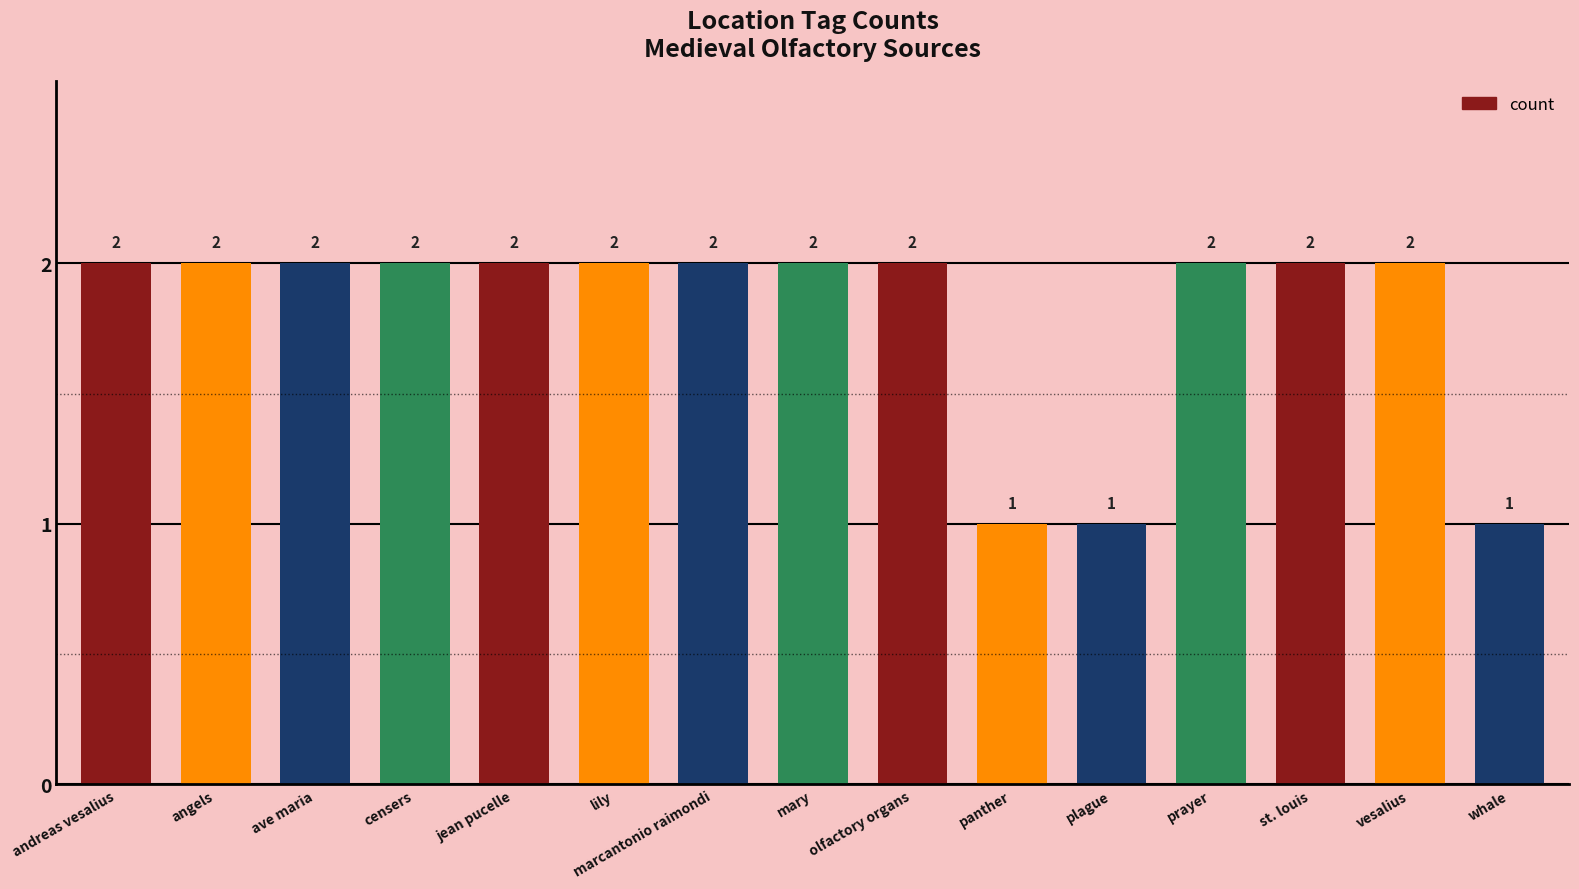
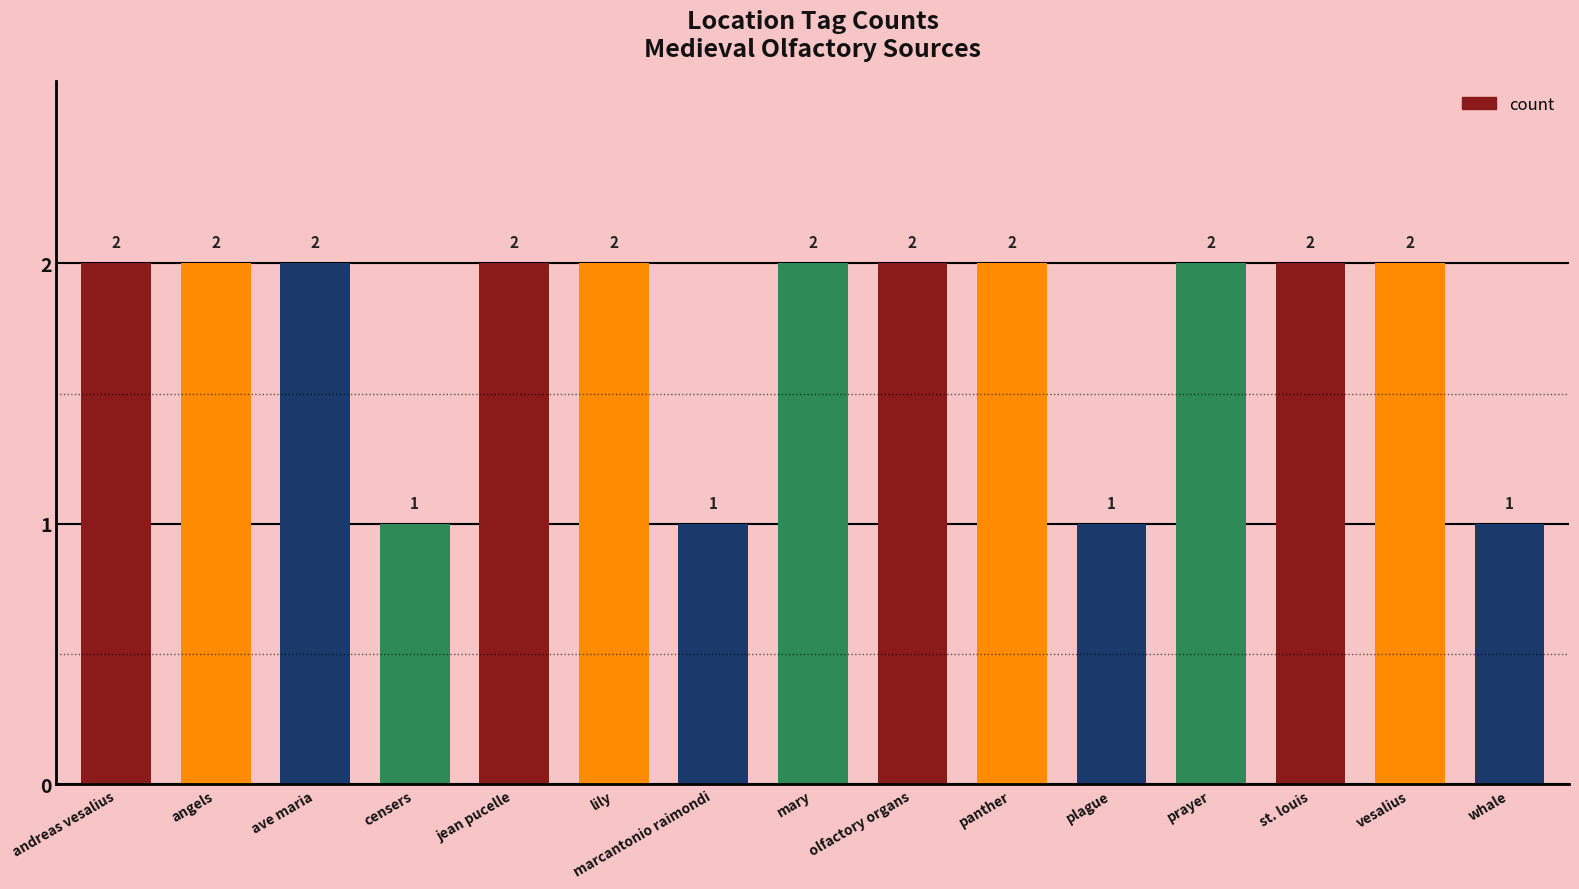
censers: 2 -> 1
marcantonio raimondi: 2 -> 1
panther: 1 -> 2
